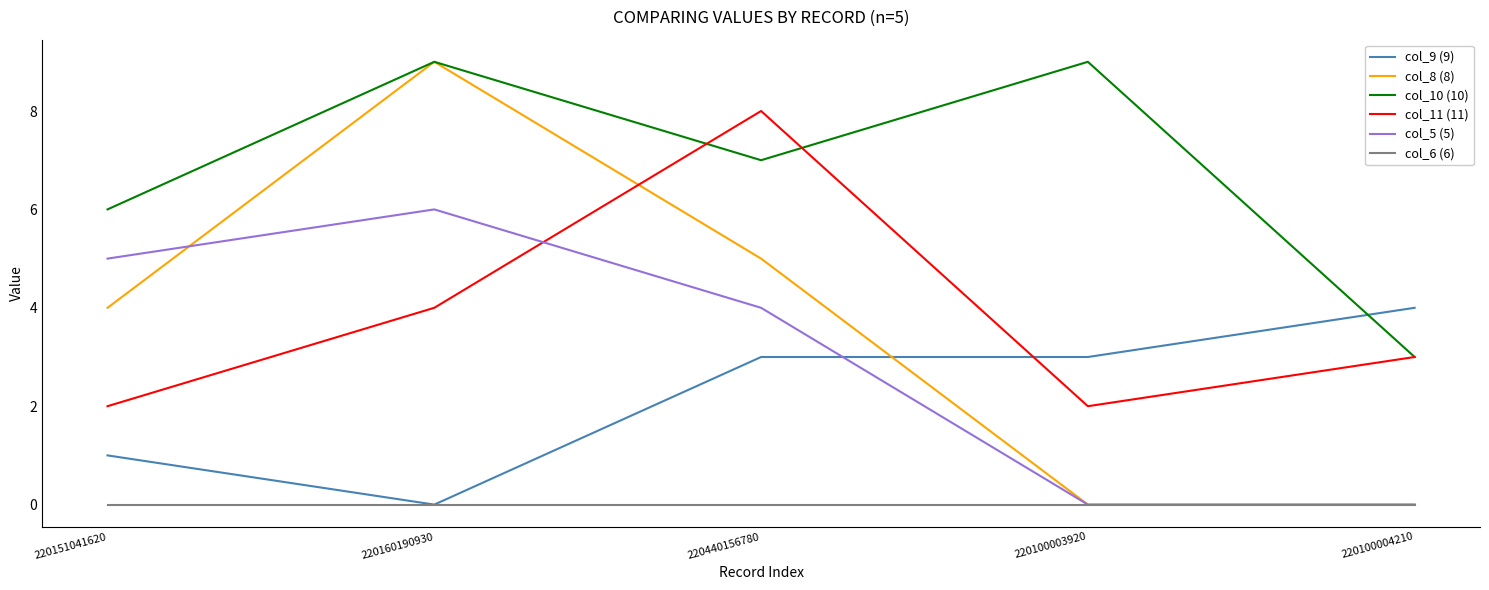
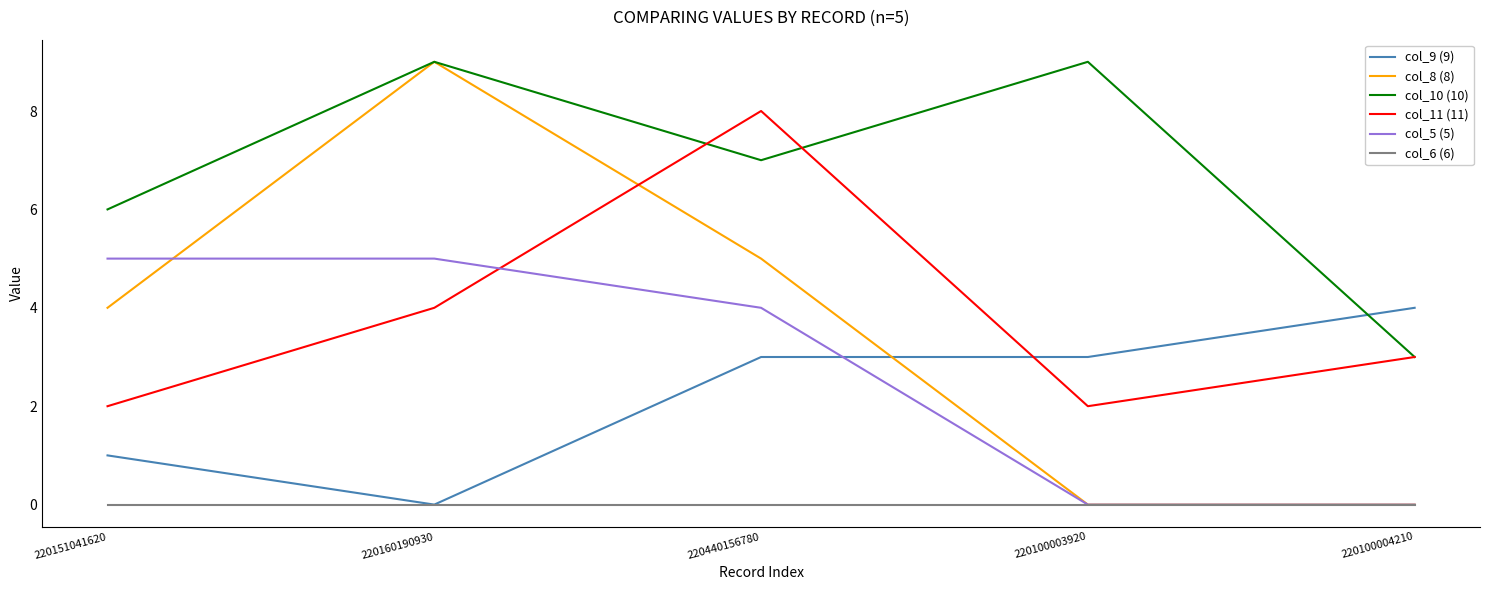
col_5 (5), 220160190930: 6 -> 5
